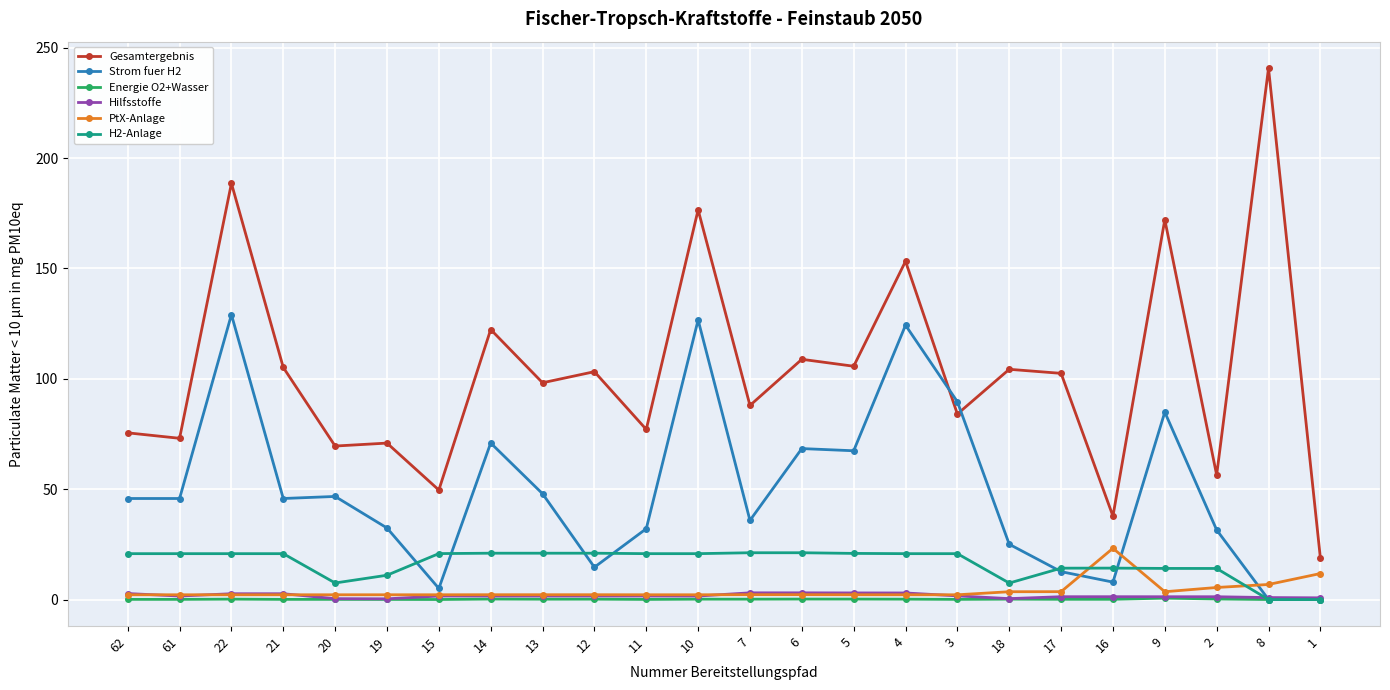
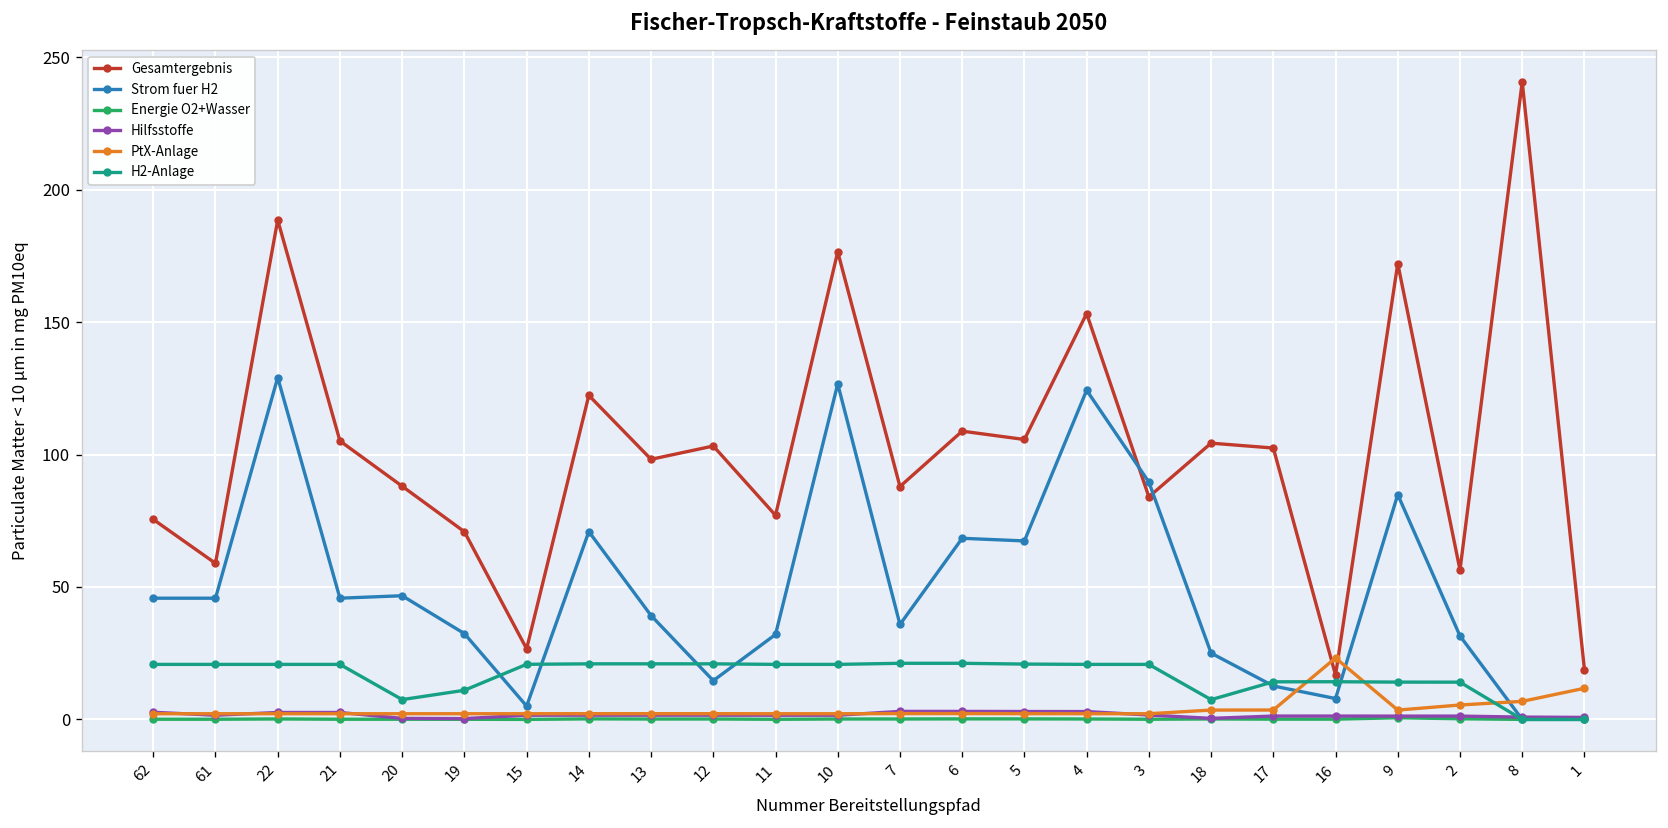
Gesamtergebnis, 61: 73 -> 59
Gesamtergebnis, 20: 70 -> 88
Gesamtergebnis, 15: 50 -> 27
Strom fuer H2, 13: 48 -> 39
Gesamtergebnis, 16: 38 -> 17
